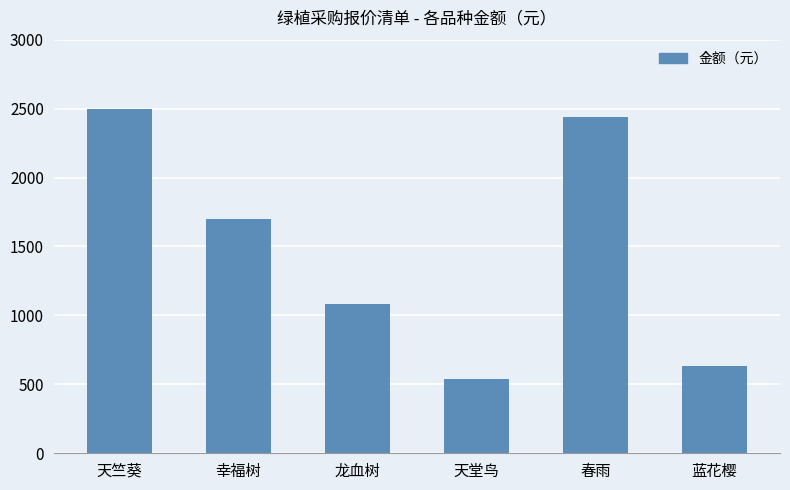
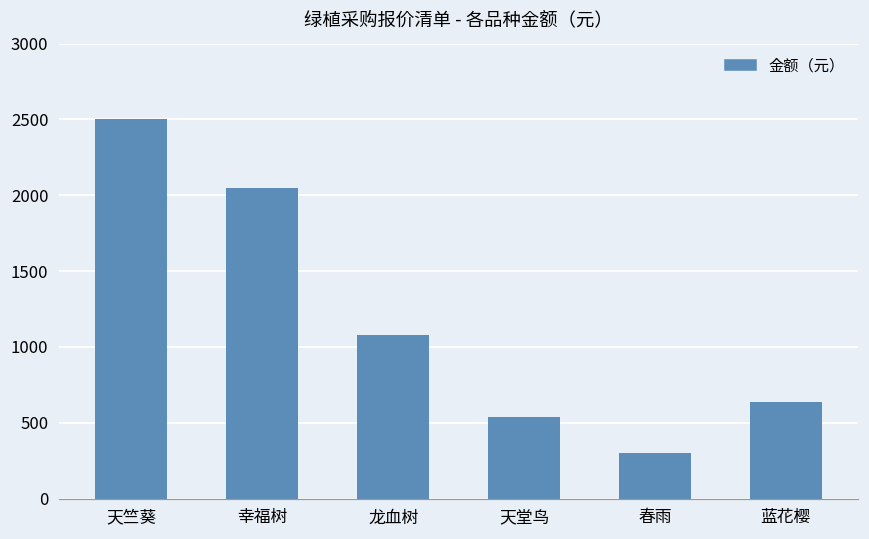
幸福树: 1700 -> 2050
春雨: 2440 -> 300
